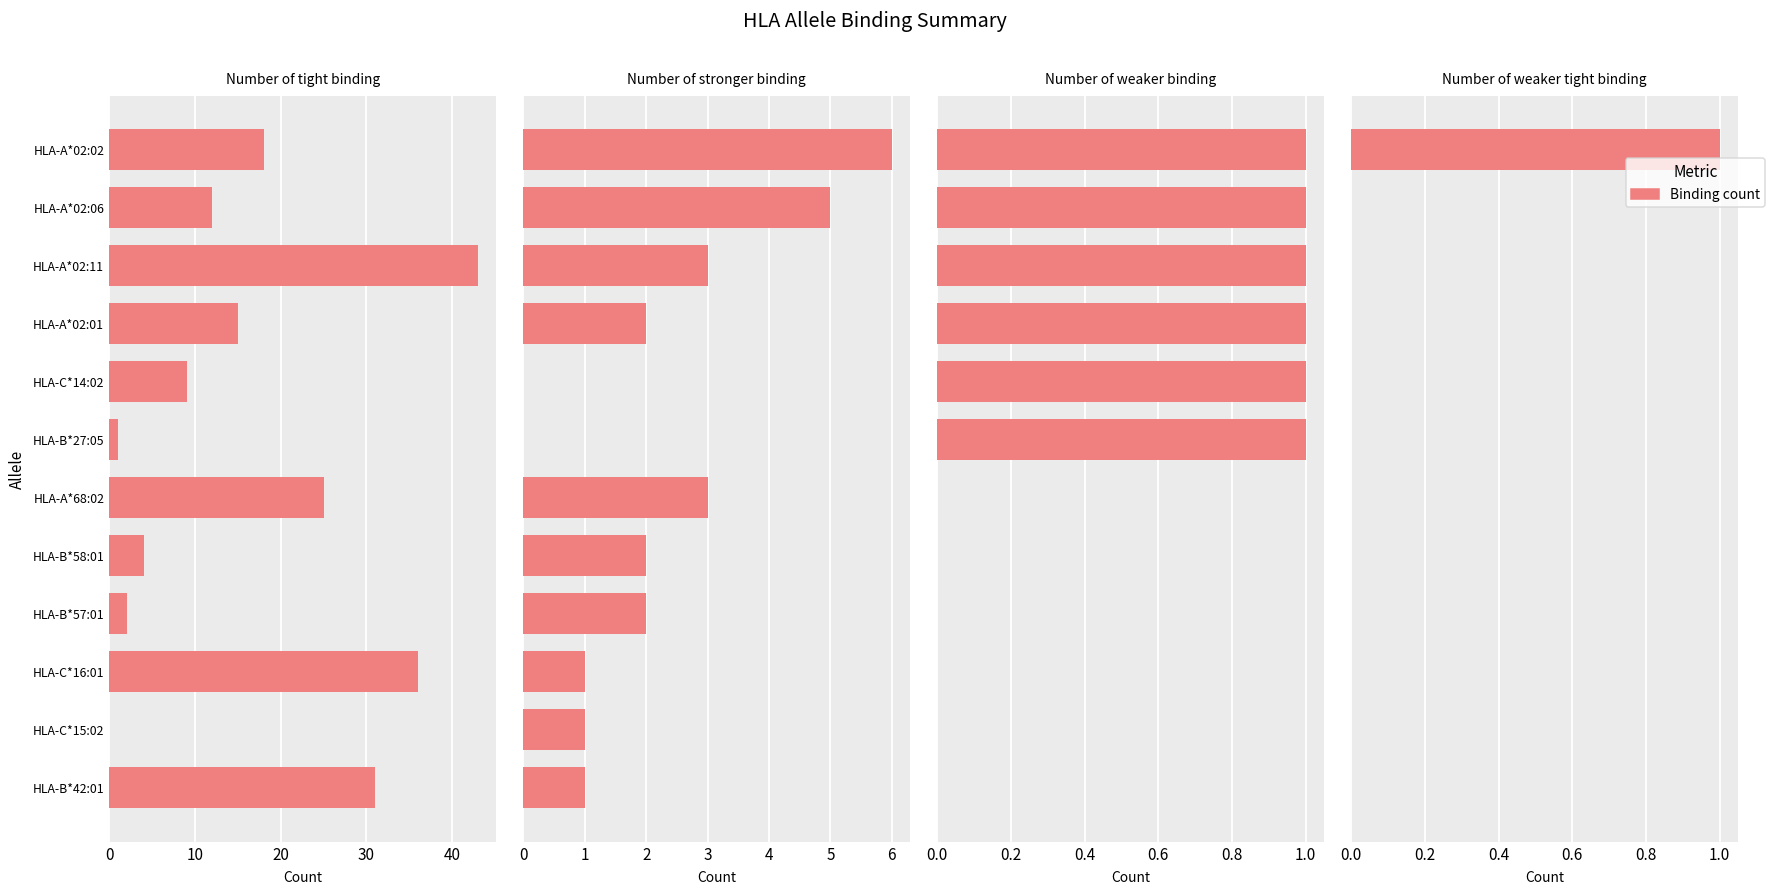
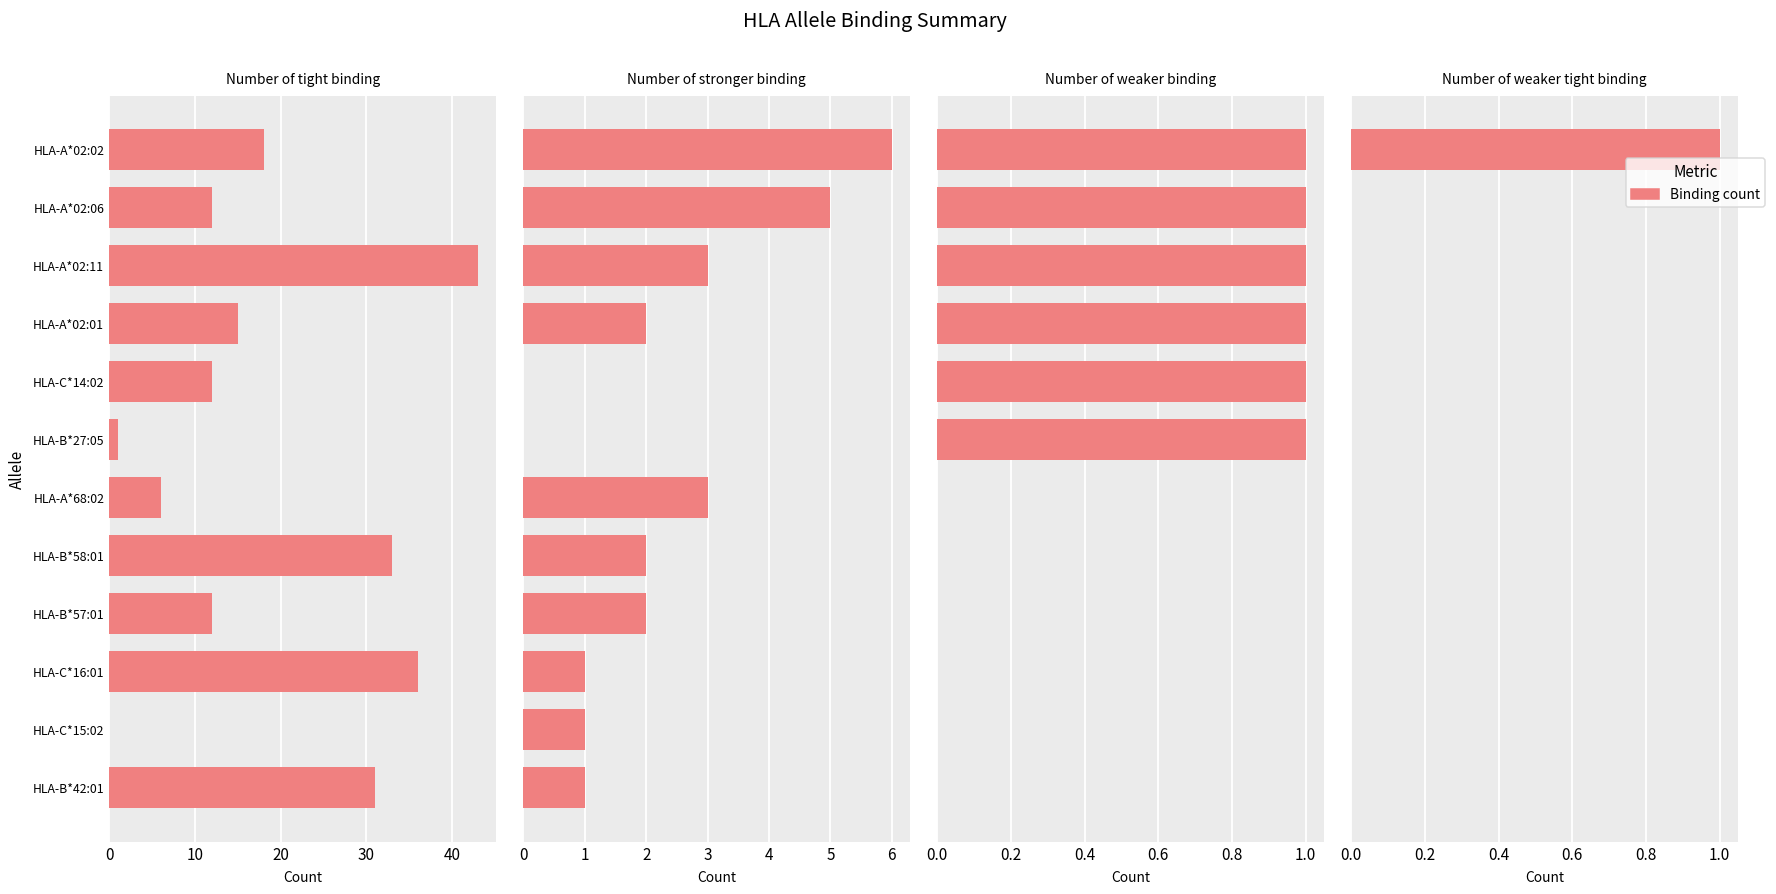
Number of tight binding, HLA-C*14:02: 9 -> 12
Number of tight binding, HLA-A*68:02: 25 -> 6
Number of tight binding, HLA-B*58:01: 4 -> 33
Number of tight binding, HLA-B*57:01: 2 -> 12
